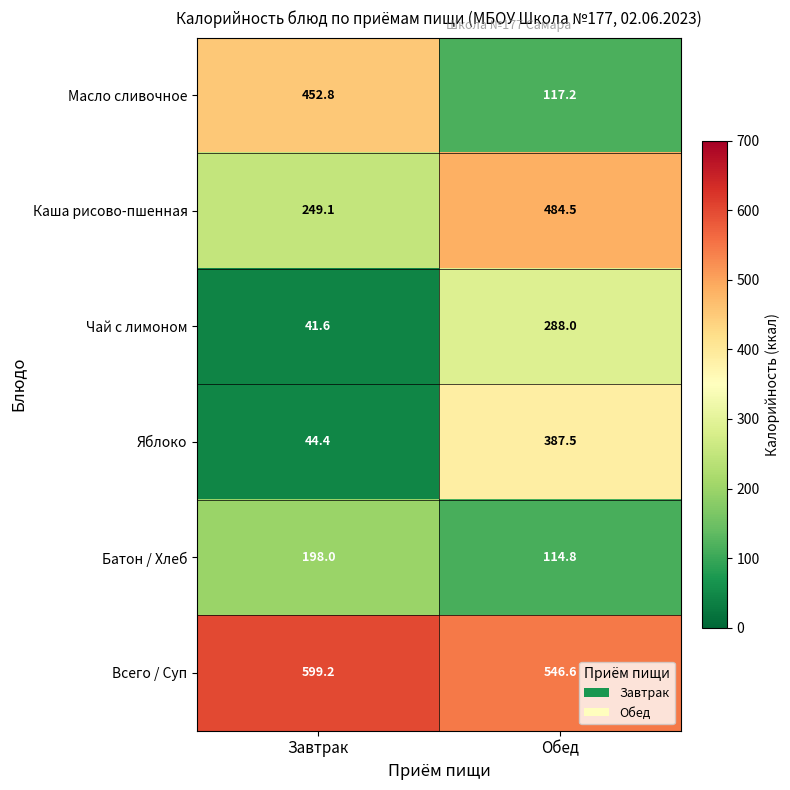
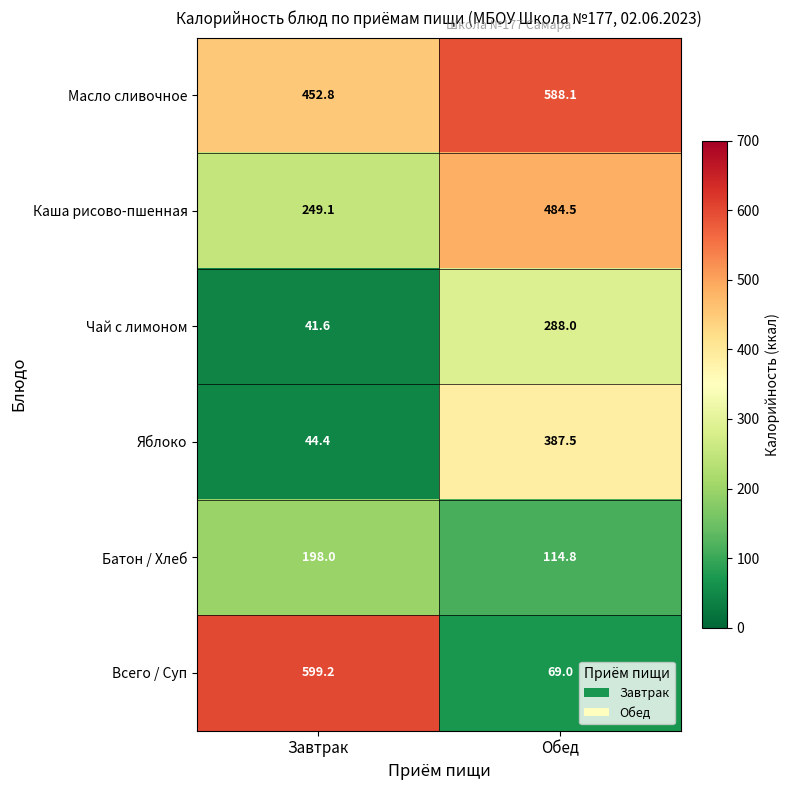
Масло сливочное, Обед: 117.2 -> 588.1
Всего / Суп, Обед: 546.6 -> 69.0
